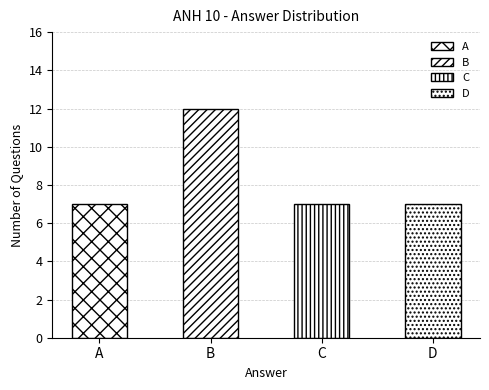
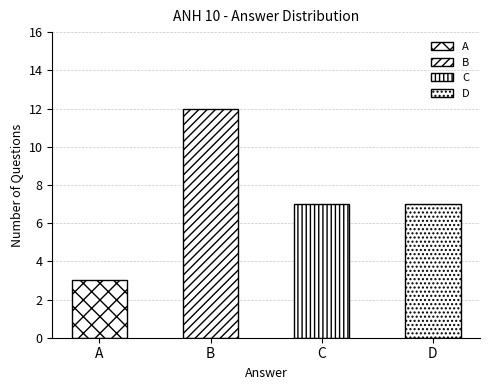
A: 7 -> 3
